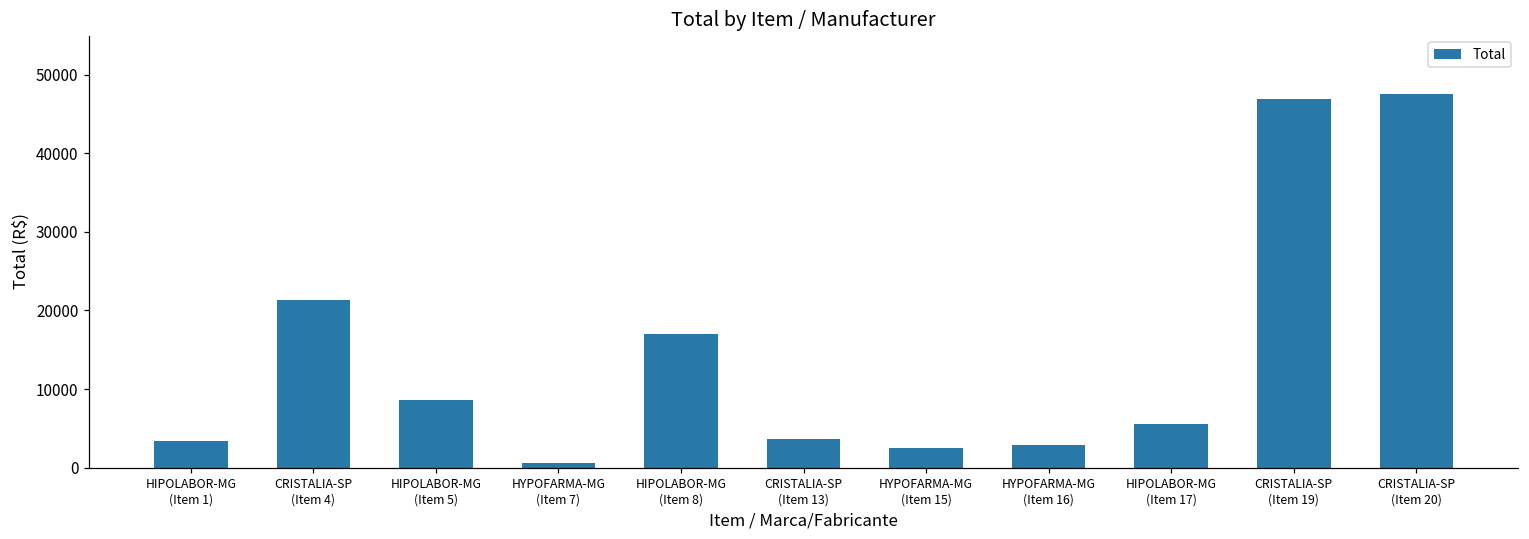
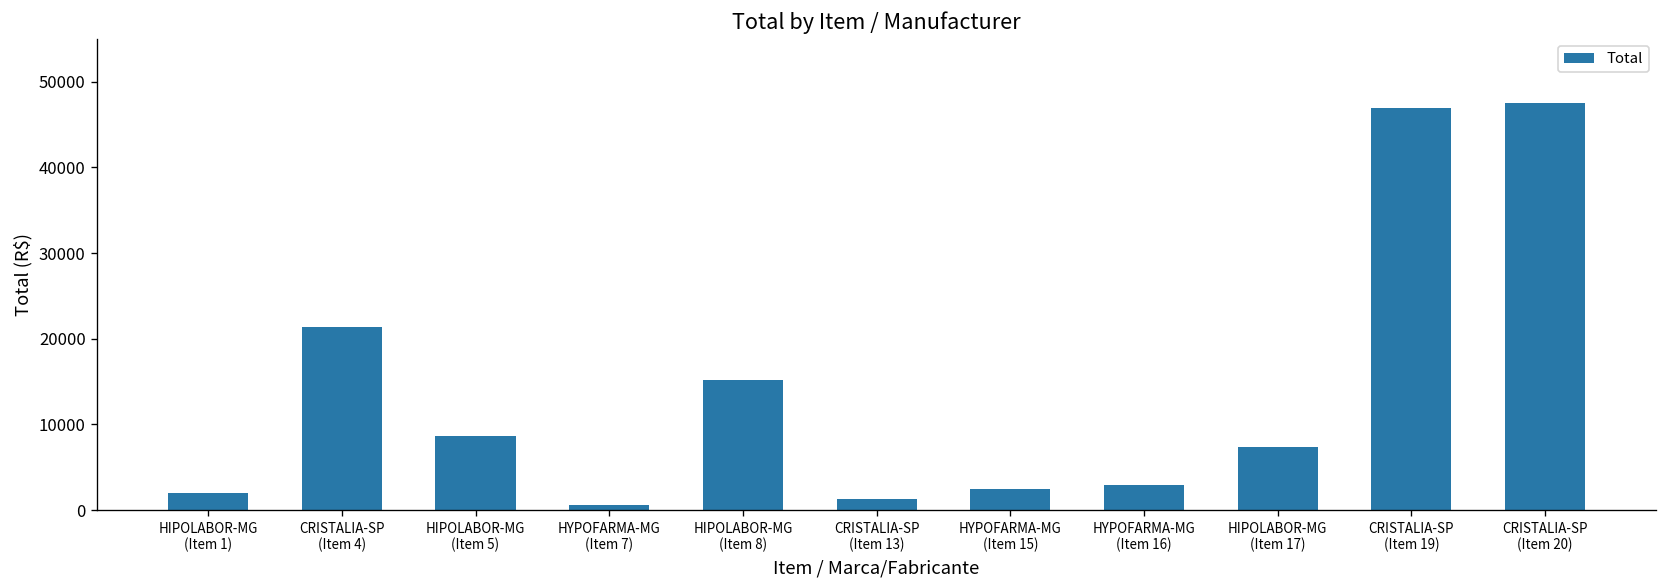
HIPOLABOR-MG (Item 1): 3000 -> 2000
HIPOLABOR-MG (Item 8): 17000 -> 15000
CRISTALIA-SP (Item 13): 4000 -> 1000
HIPOLABOR-MG (Item 17): 6000 -> 7000
